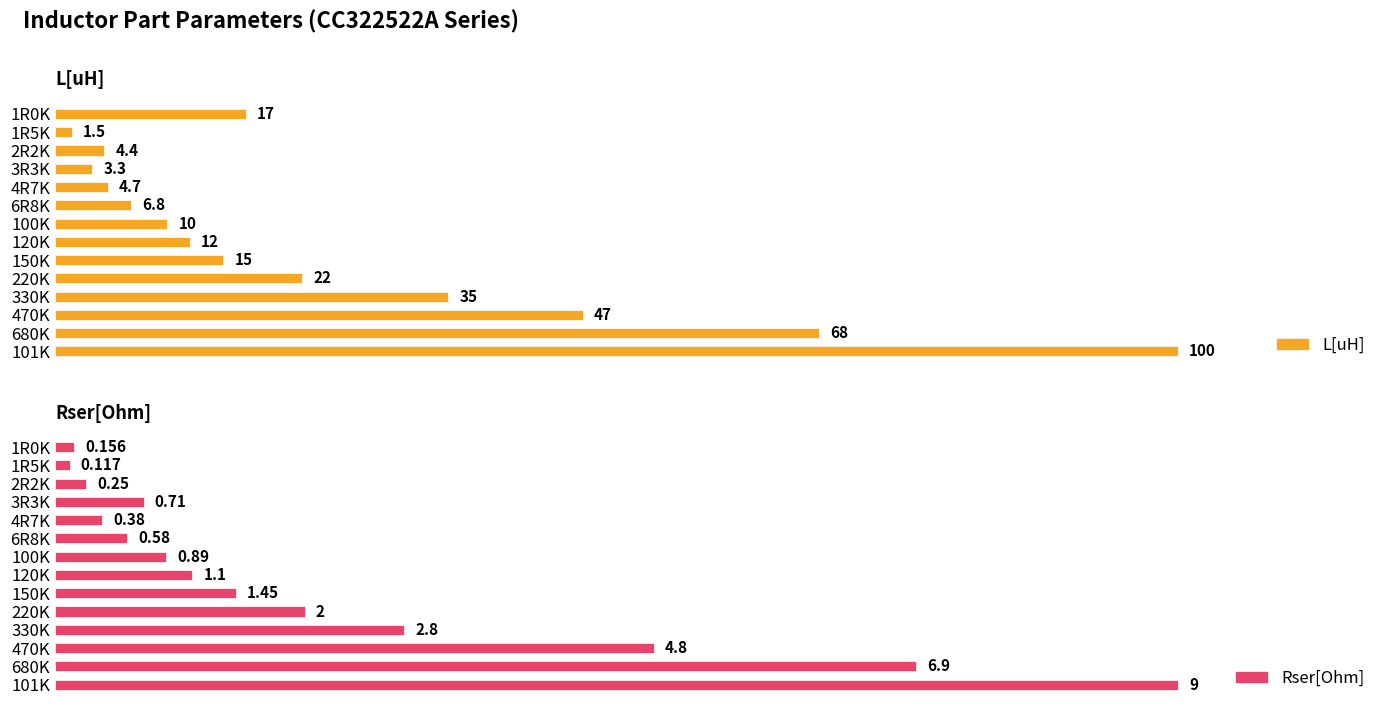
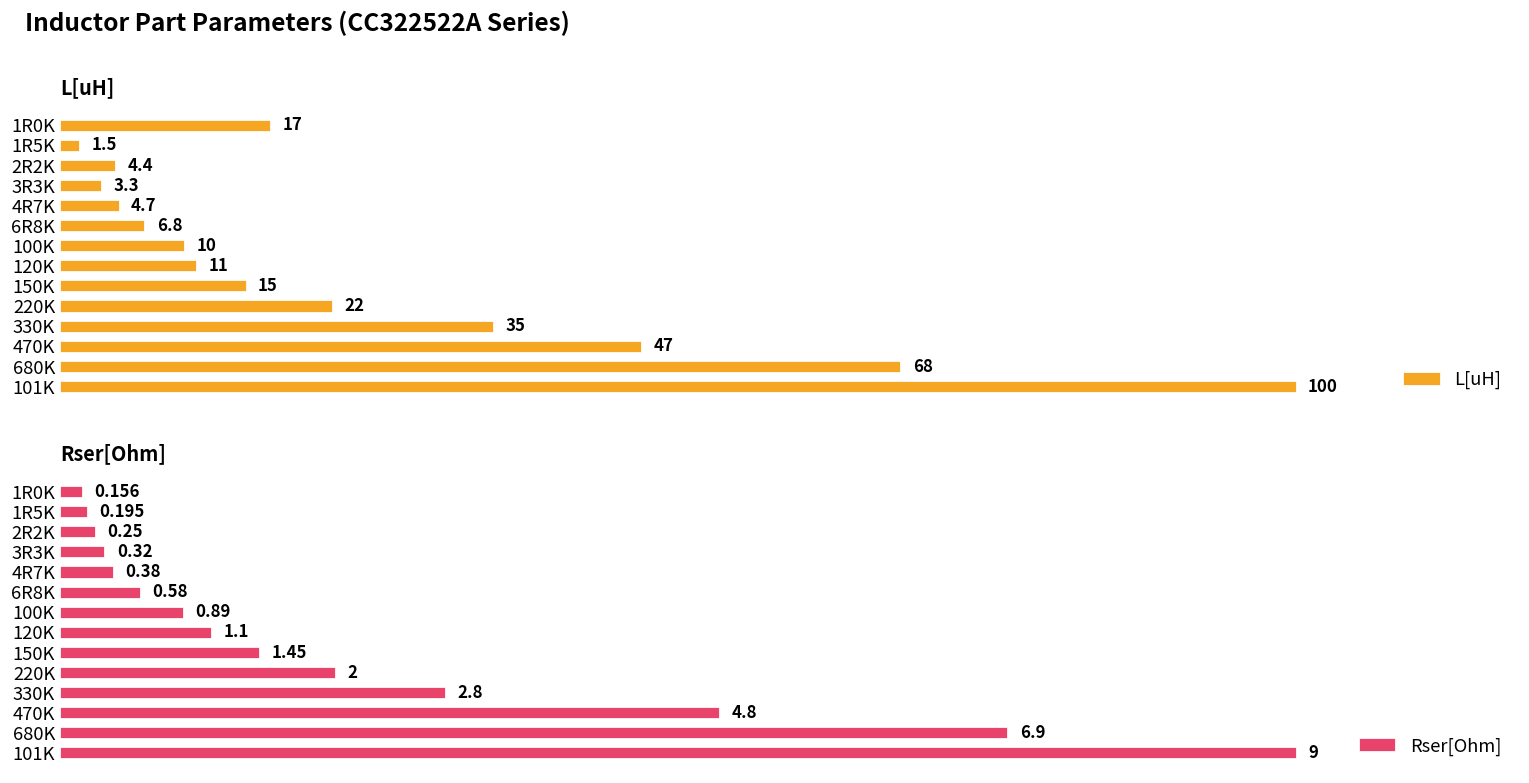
L[uH], 120K: 12 -> 11
Rser[Ohm], 1R5K: 0.117 -> 0.195
Rser[Ohm], 3R3K: 0.71 -> 0.32
